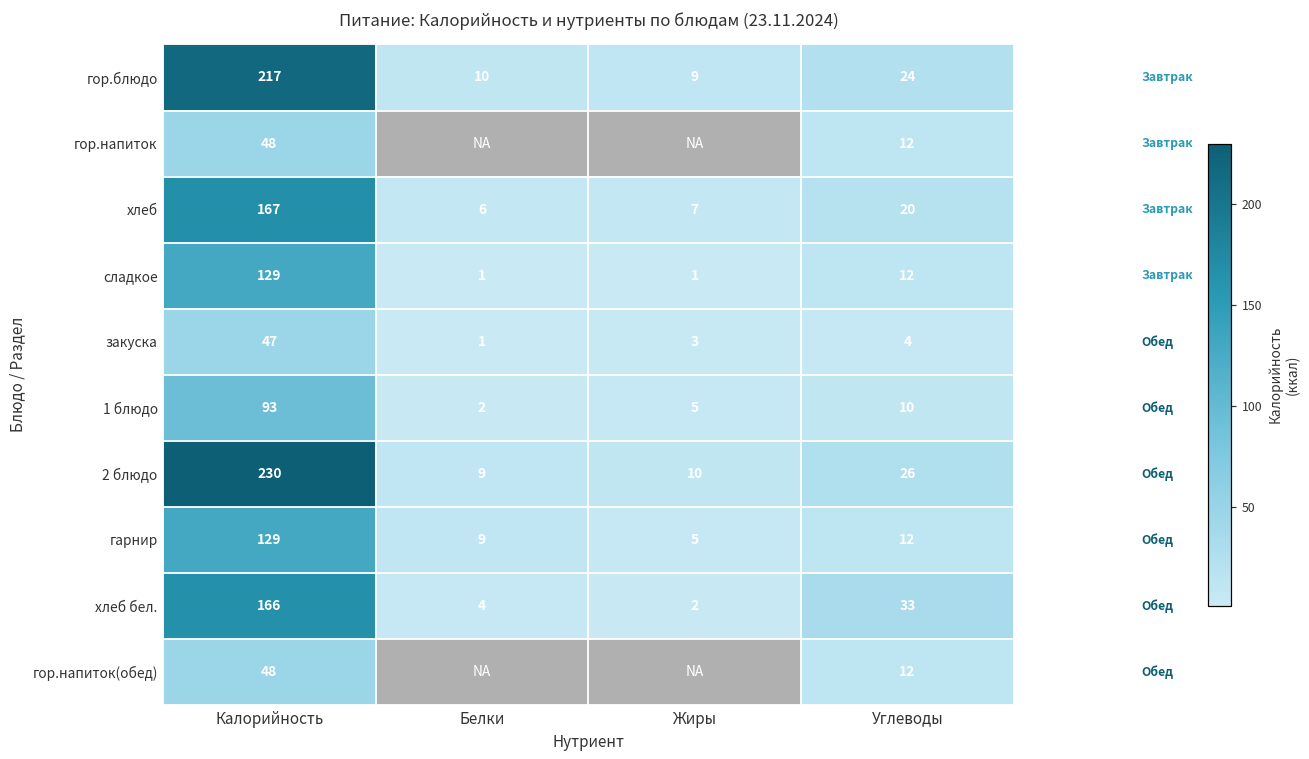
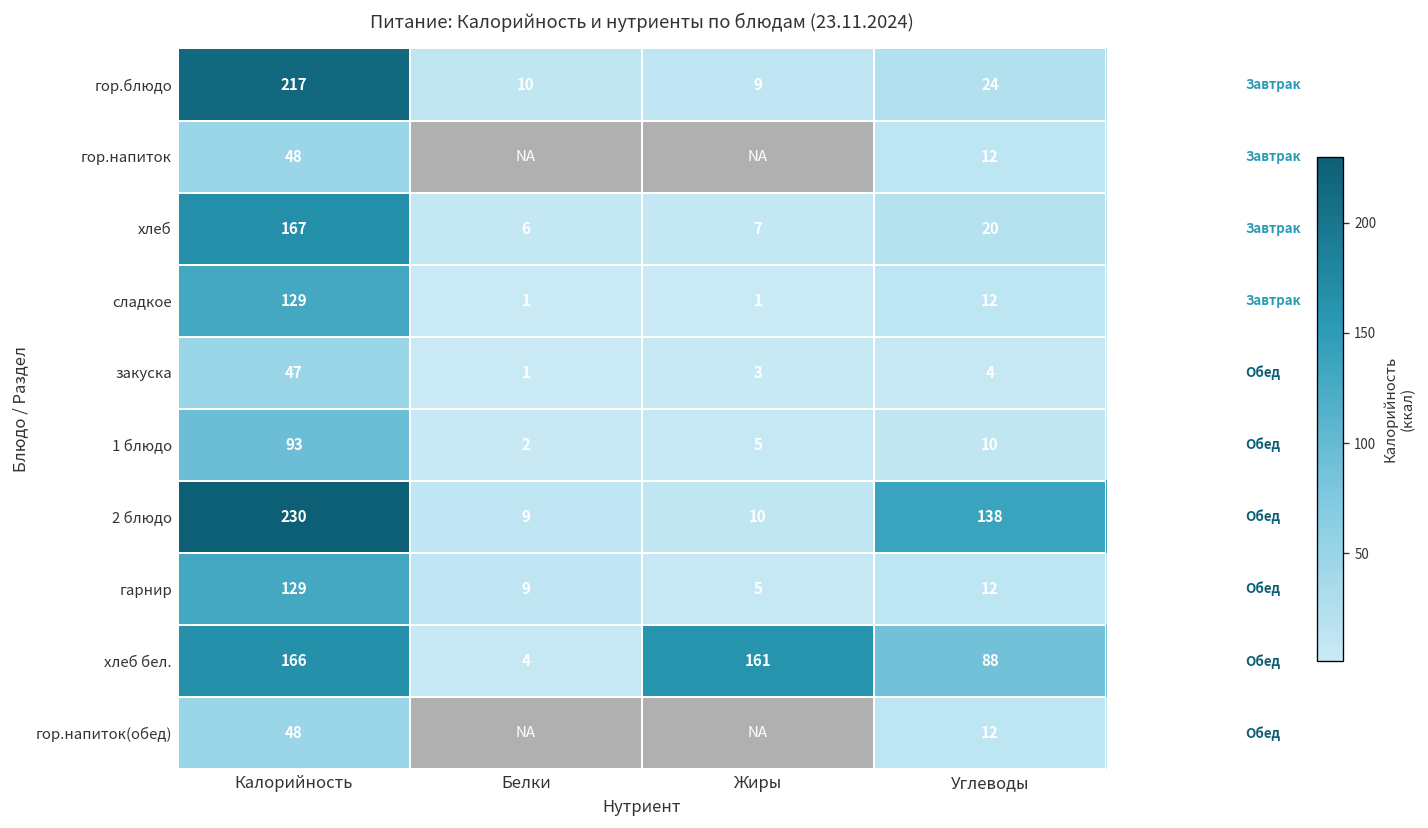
2 блюдо, Углеводы: 26 -> 138
хлеб бел., Жиры: 2 -> 161
хлеб бел., Углеводы: 33 -> 88
